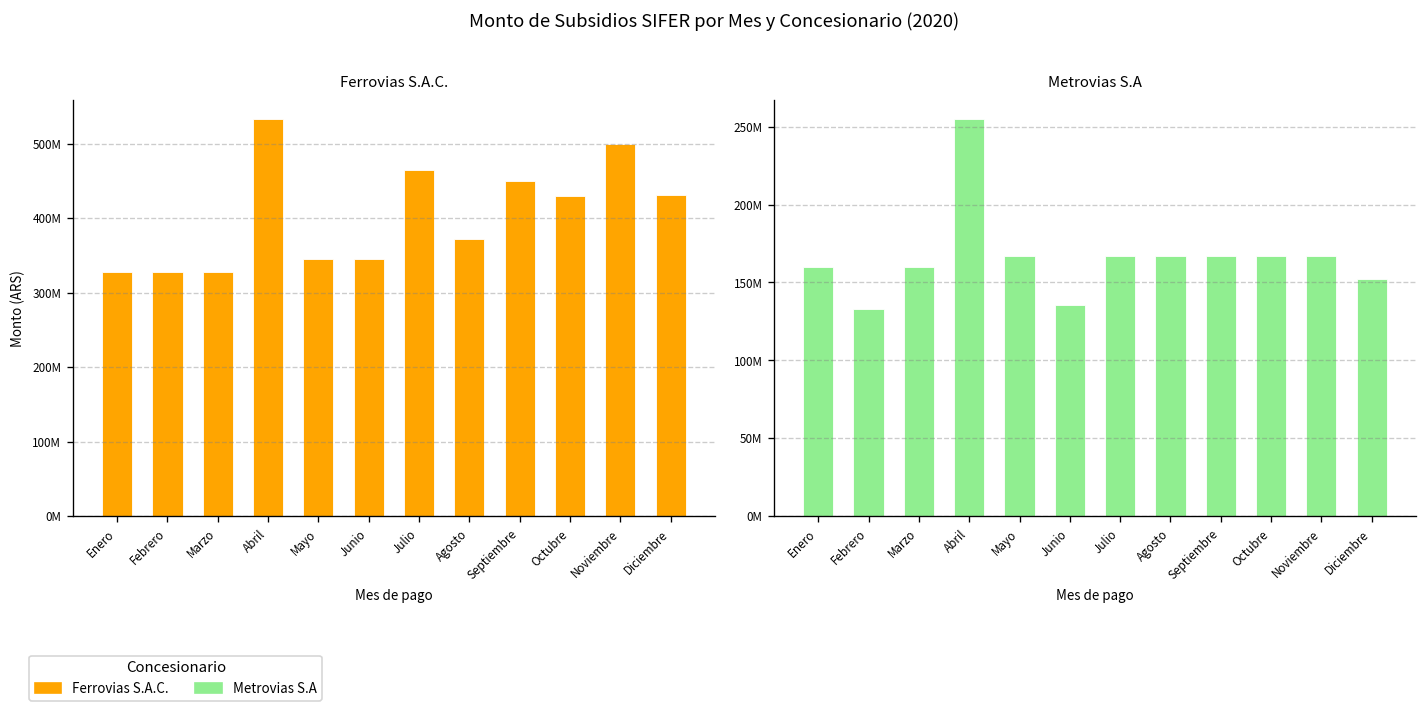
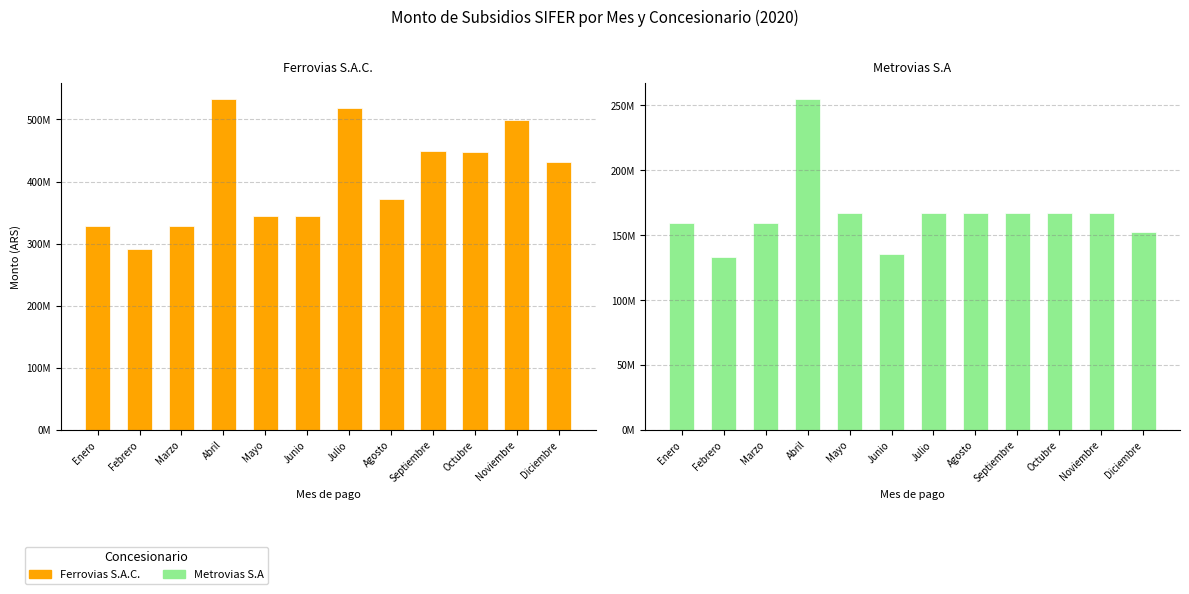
Ferrovias S.A.C., Febrero: 330000000 -> 290000000
Ferrovias S.A.C., Julio: 460000000 -> 520000000
Ferrovias S.A.C., Octubre: 430000000 -> 450000000
